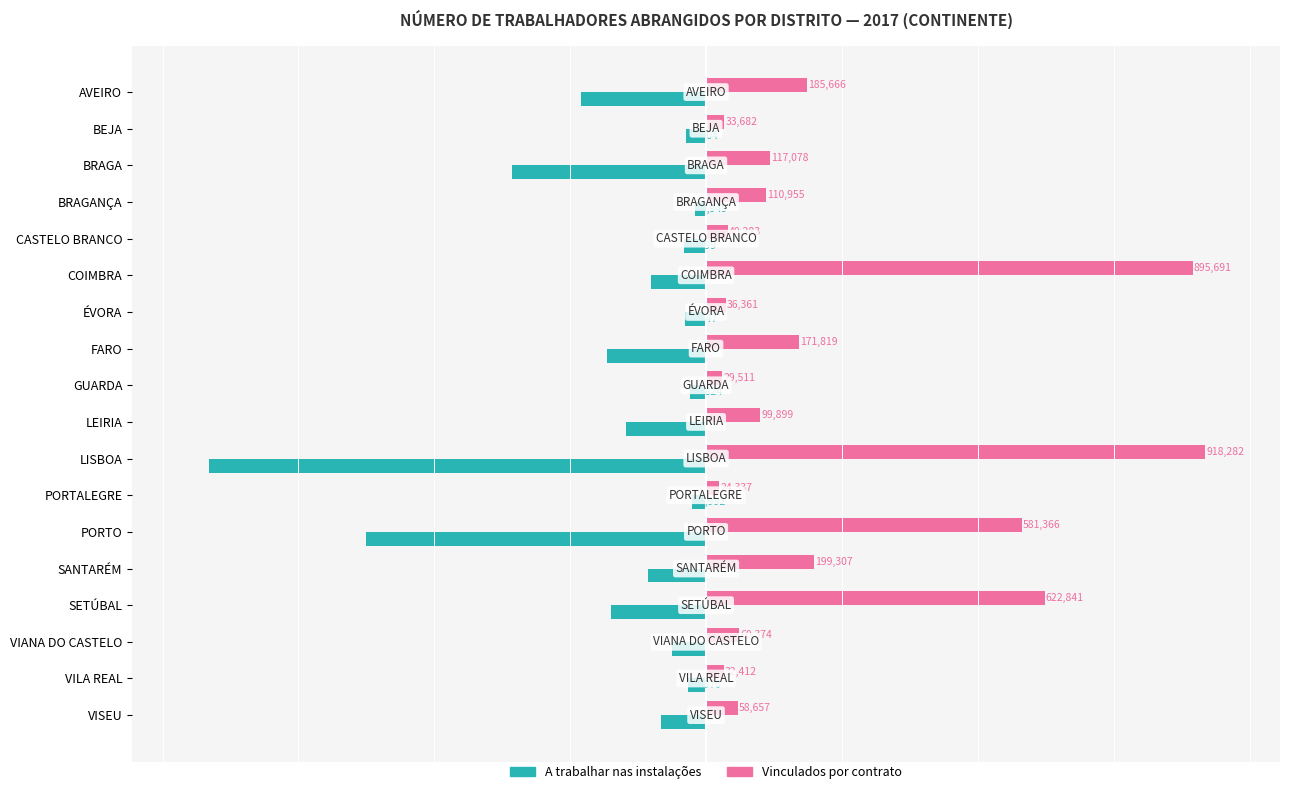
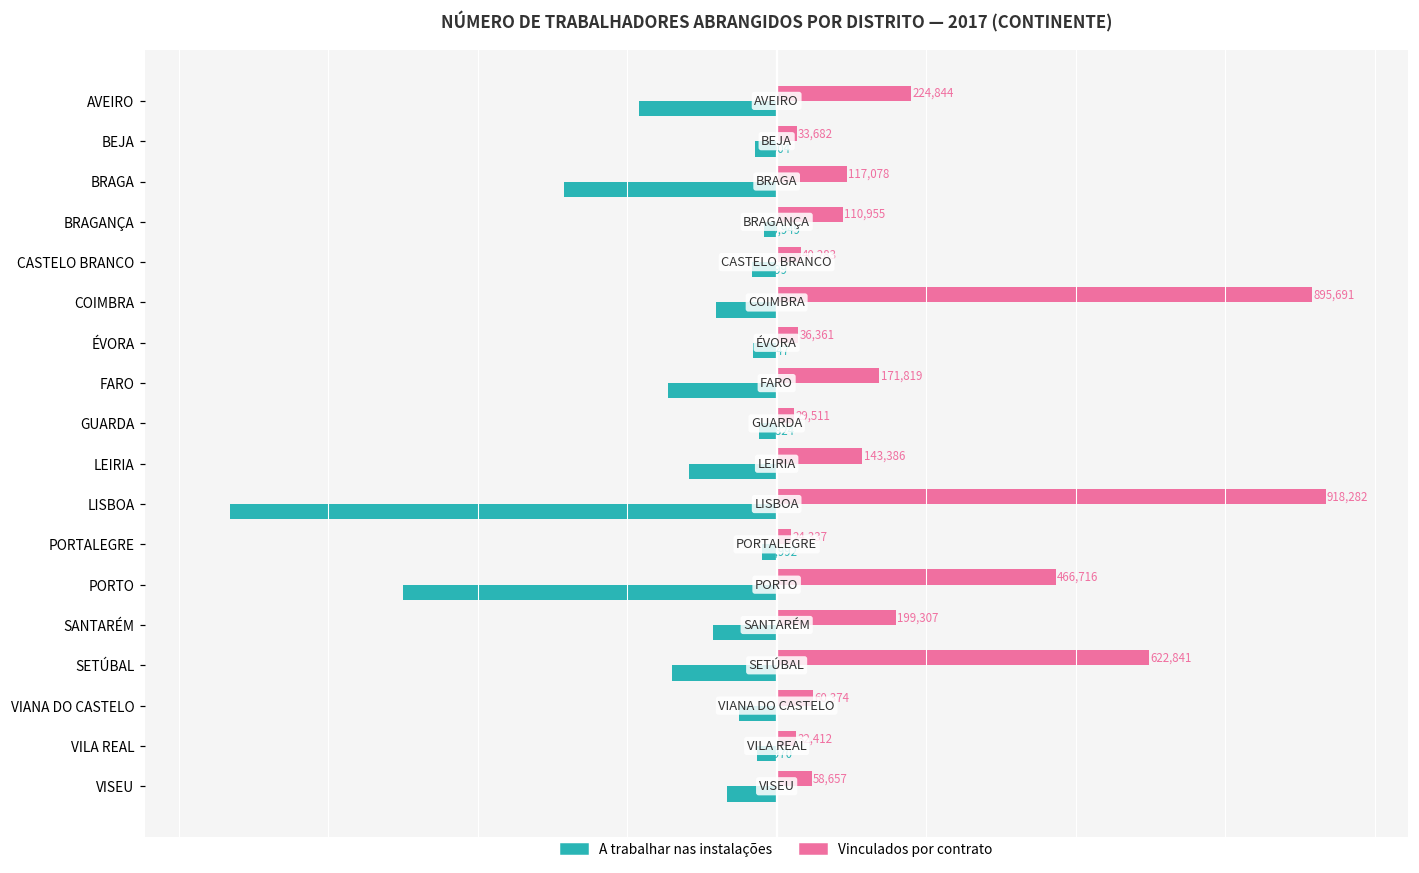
Vinculados por contrato, AVEIRO: 185,666 -> 224,844
Vinculados por contrato, LEIRIA: 99,899 -> 143,386
Vinculados por contrato, PORTO: 581,366 -> 466,716
